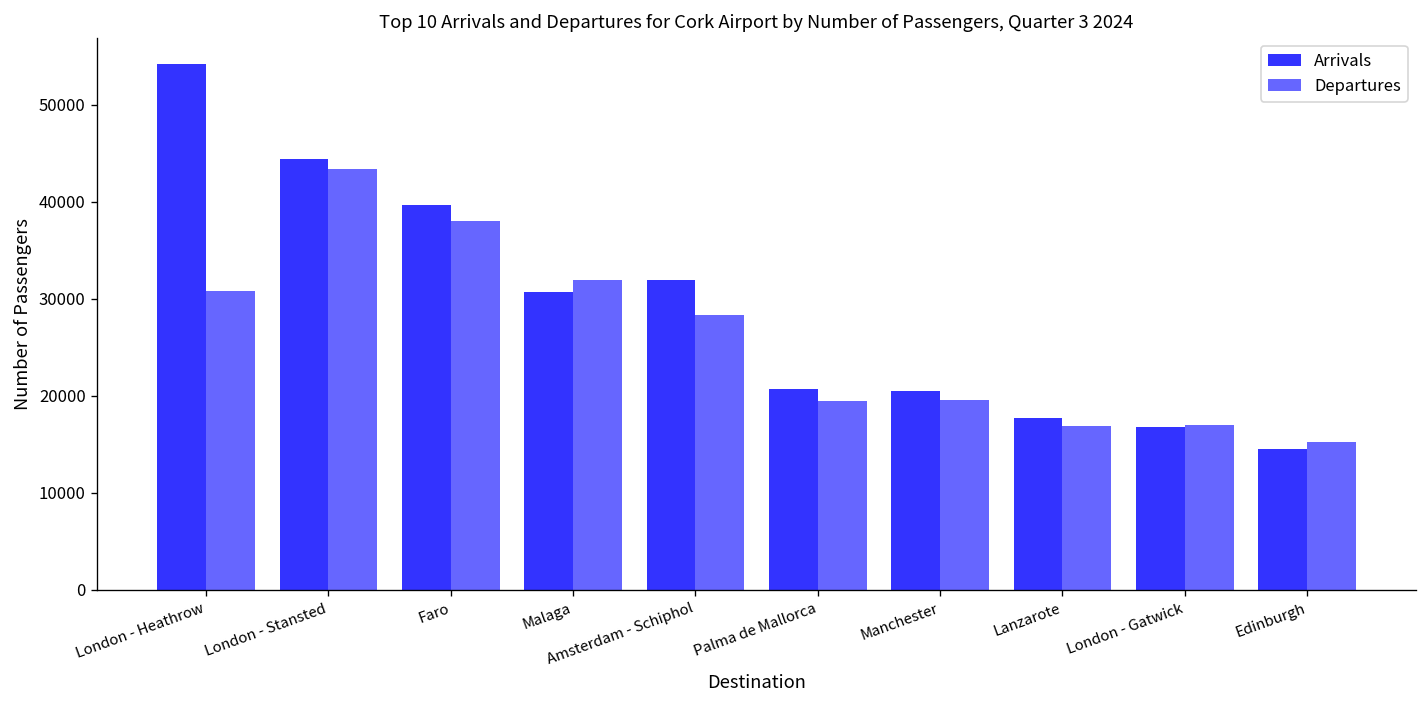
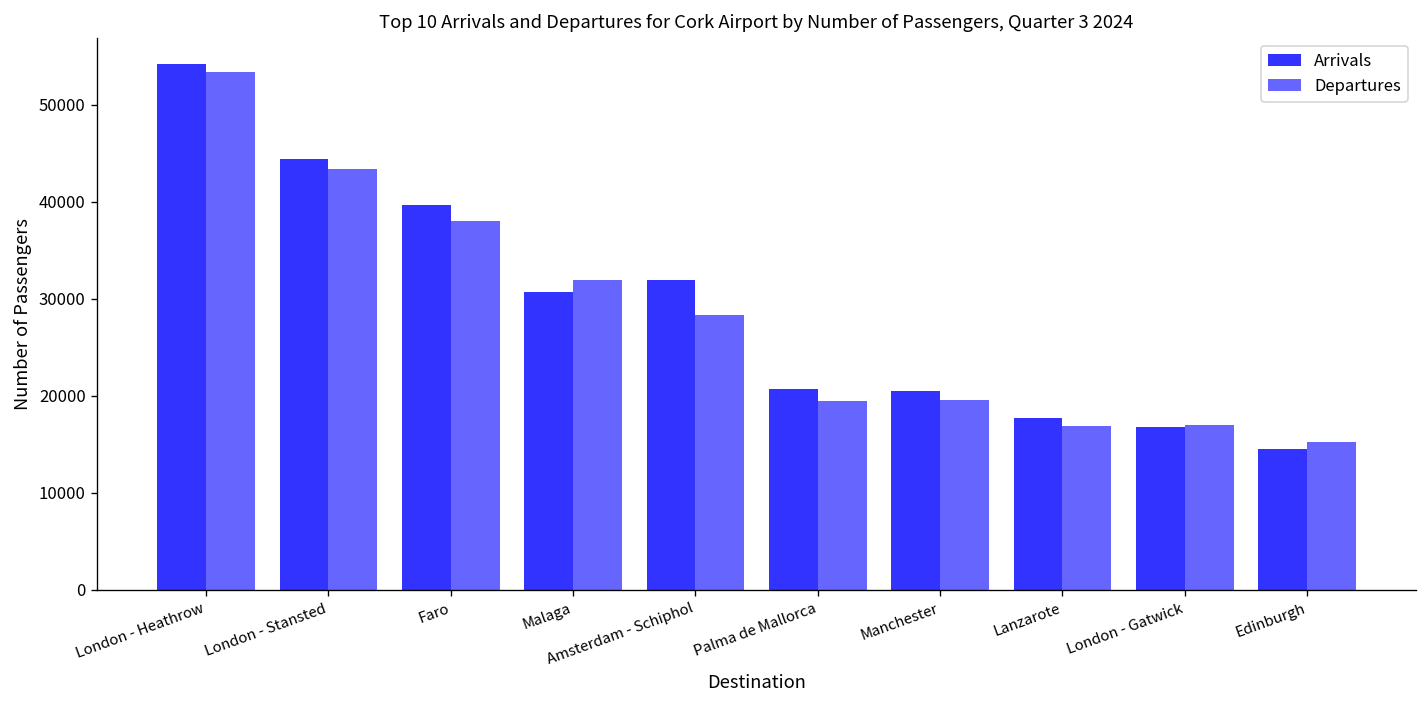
Departures, London - Heathrow: 31000 -> 53000
